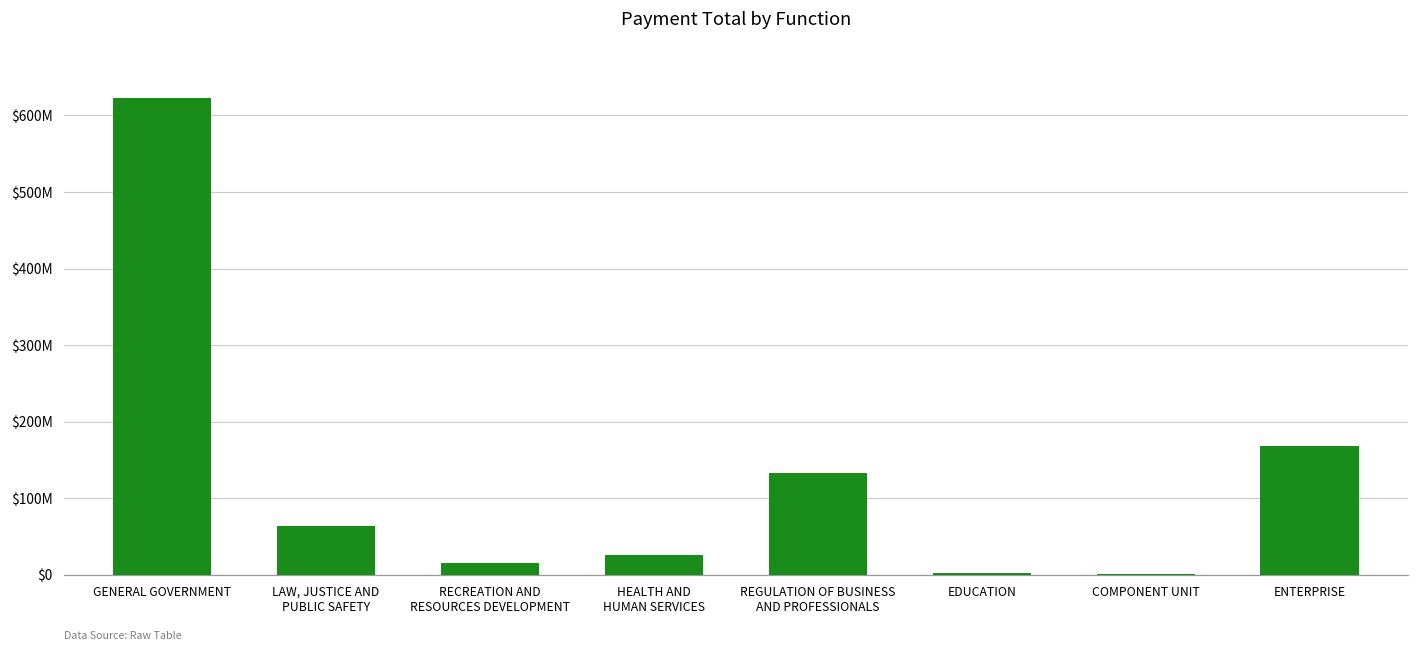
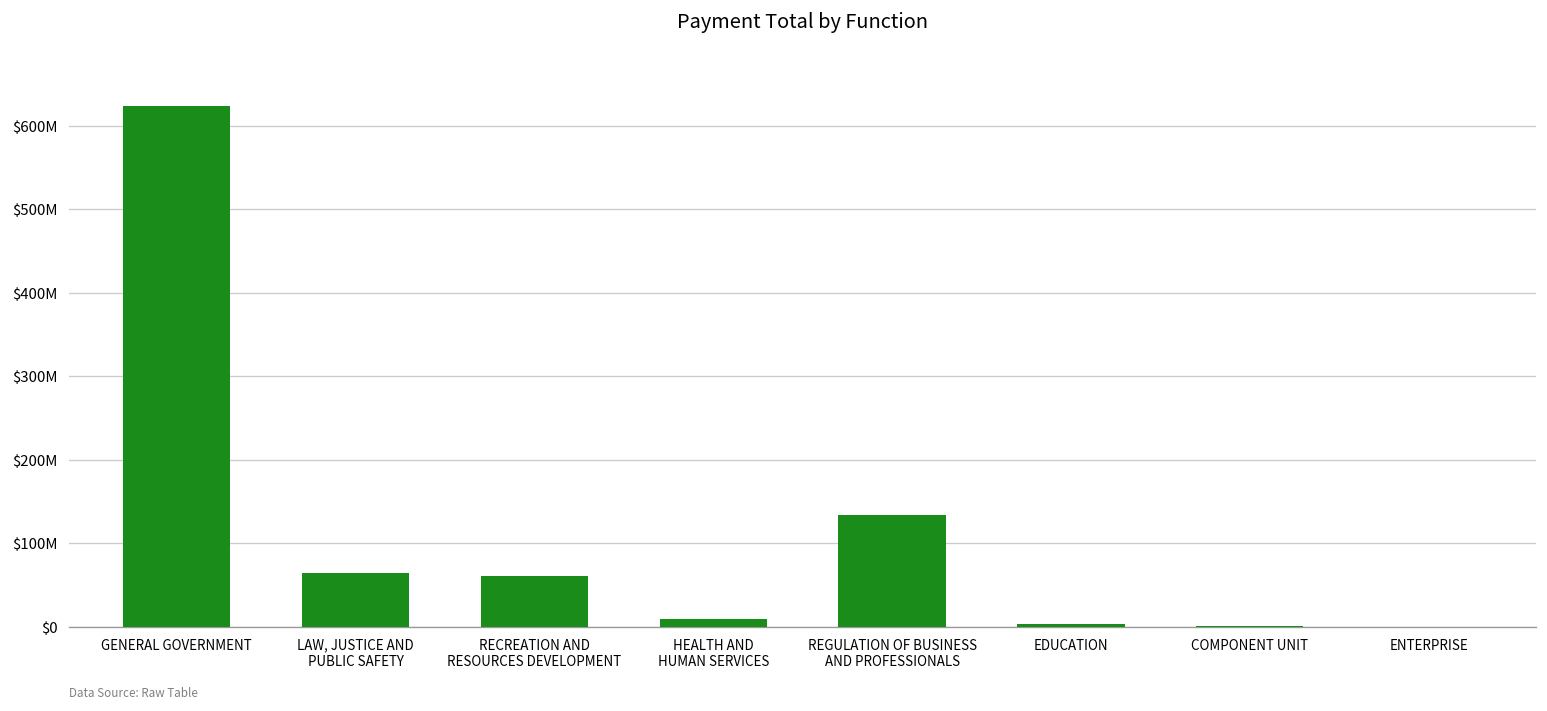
RECREATION AND RESOURCES DEVELOPMENT: $20000000 -> $60000000
HEALTH AND HUMAN SERVICES: $30000000 -> $10000000
ENTERPRISE: $170000000 -> $0
